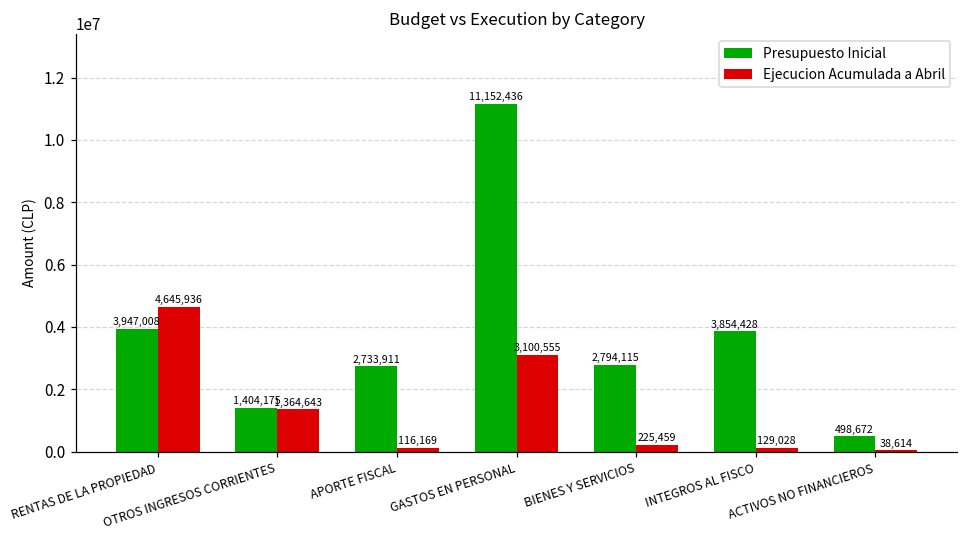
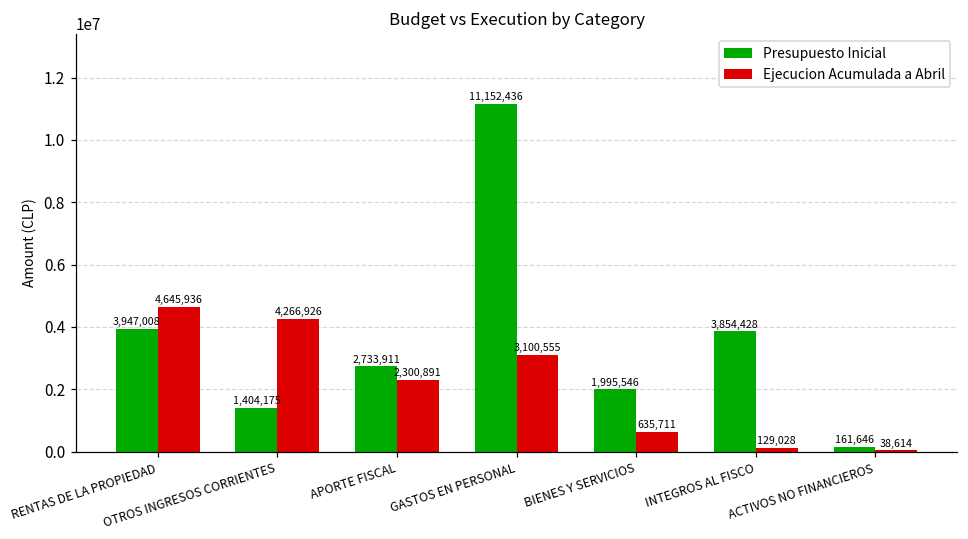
Ejecucion Acumulada a Abril, OTROS INGRESOS CORRIENTES: 1,364,643 -> 4,266,926
Ejecucion Acumulada a Abril, APORTE FISCAL: 116,169 -> 2,300,891
Presupuesto Inicial, BIENES Y SERVICIOS: 2,794,115 -> 1,995,546
Ejecucion Acumulada a Abril, BIENES Y SERVICIOS: 225,459 -> 635,711
Presupuesto Inicial, ACTIVOS NO FINANCIEROS: 498,672 -> 161,646
